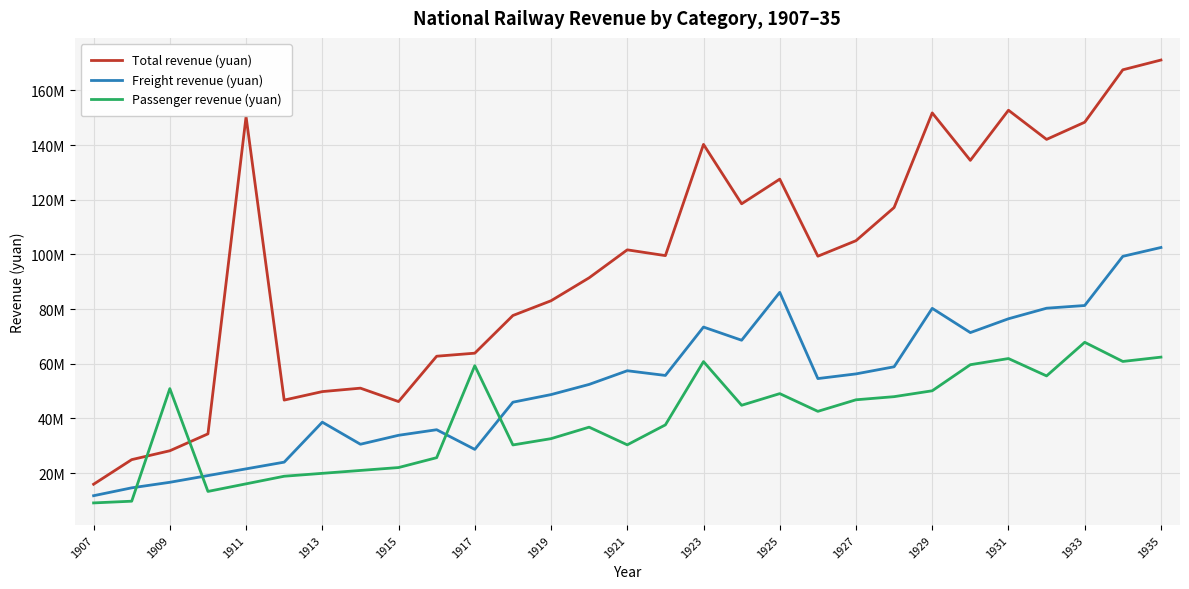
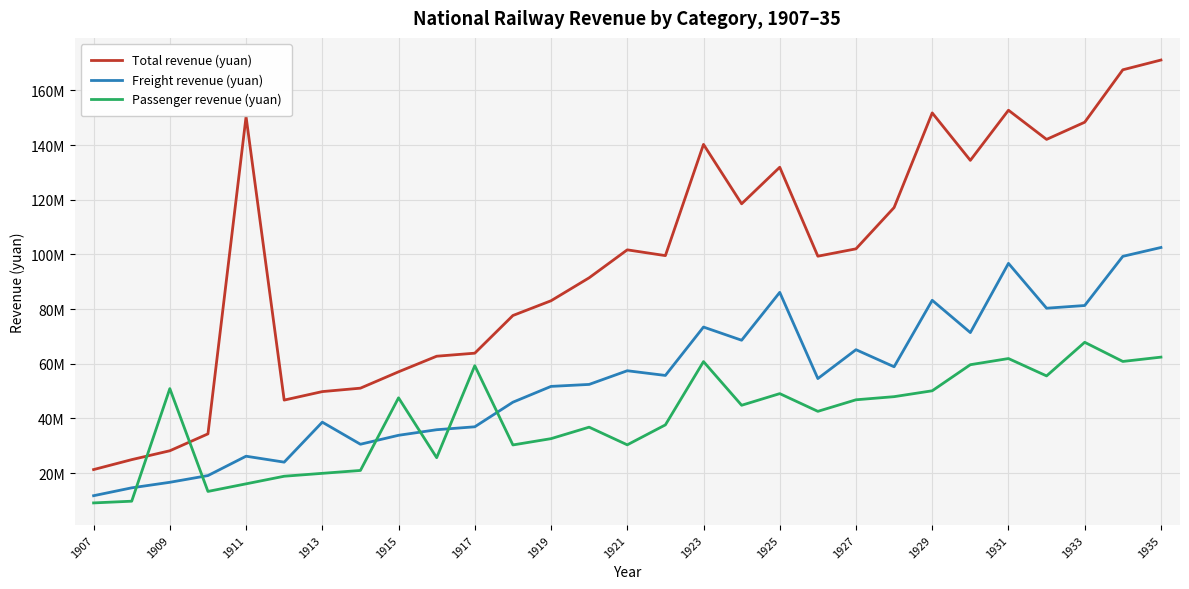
Total revenue (yuan), 1907: 16000000 -> 21000000
Freight revenue (yuan), 1911: 22000000 -> 26000000
Total revenue (yuan), 1915: 46000000 -> 57000000
Passenger revenue (yuan), 1915: 22000000 -> 48000000
Freight revenue (yuan), 1917: 29000000 -> 37000000
Freight revenue (yuan), 1919: 49000000 -> 52000000
Total revenue (yuan), 1925: 128000000 -> 132000000
Total revenue (yuan), 1927: 105000000 -> 102000000
Freight revenue (yuan), 1927: 56000000 -> 65000000
Freight revenue (yuan), 1929: 80000000 -> 83000000
Freight revenue (yuan), 1931: 76000000 -> 97000000
